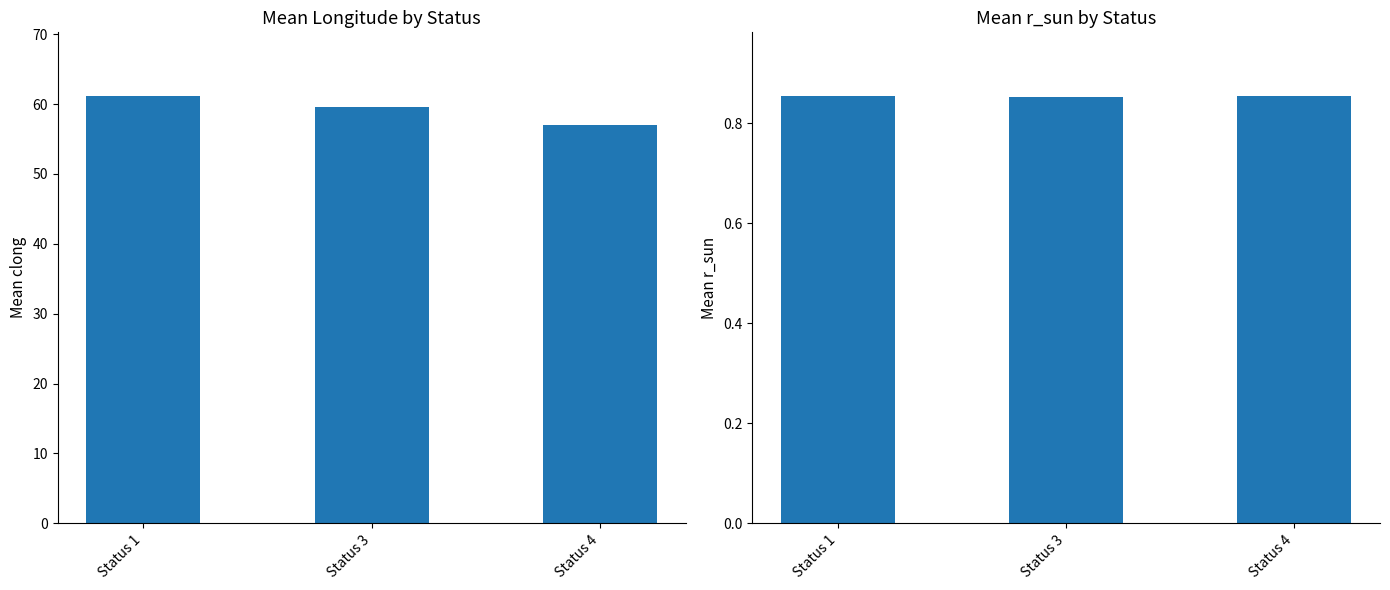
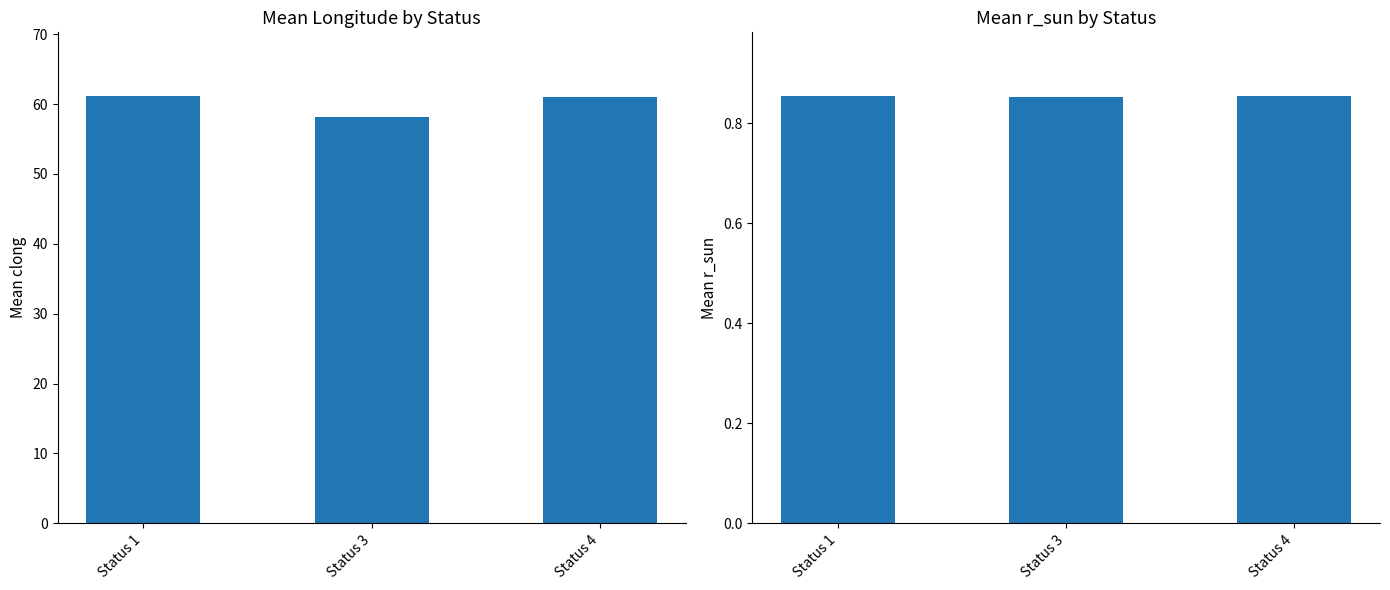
Mean Longitude by Status, Status 3: 60 -> 58
Mean Longitude by Status, Status 4: 57 -> 61
